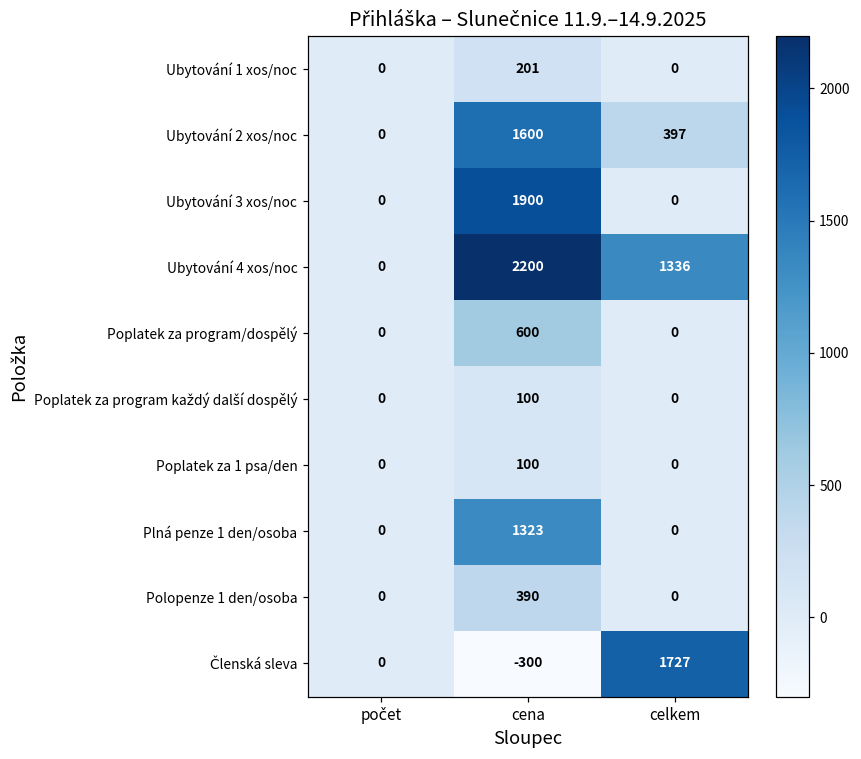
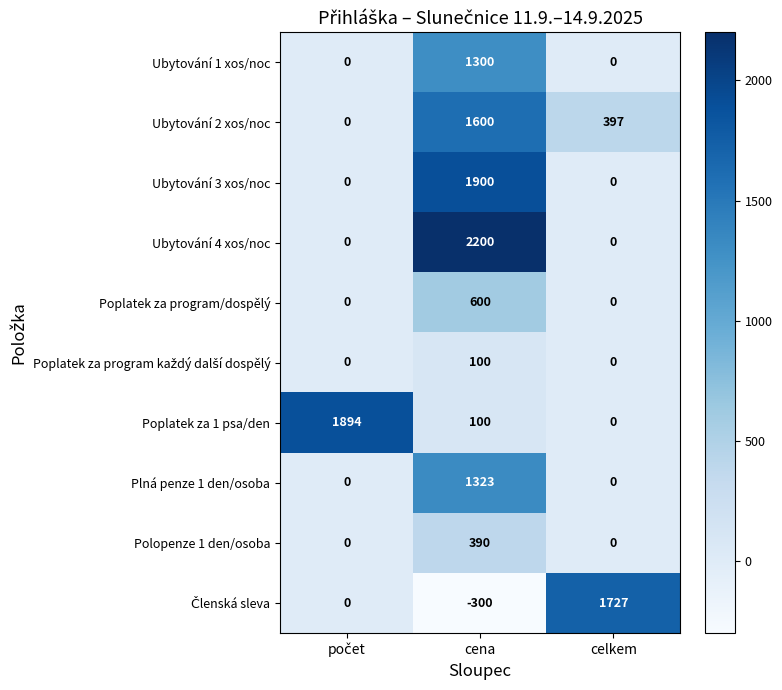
Ubytování 1 xos/noc, cena: 201 -> 1300
Ubytování 4 xos/noc, celkem: 1336 -> 0
Poplatek za 1 psa/den, počet: 0 -> 1894
